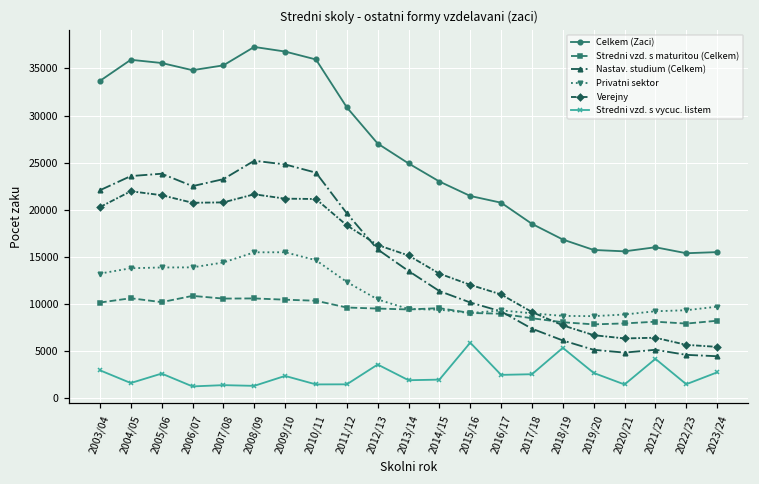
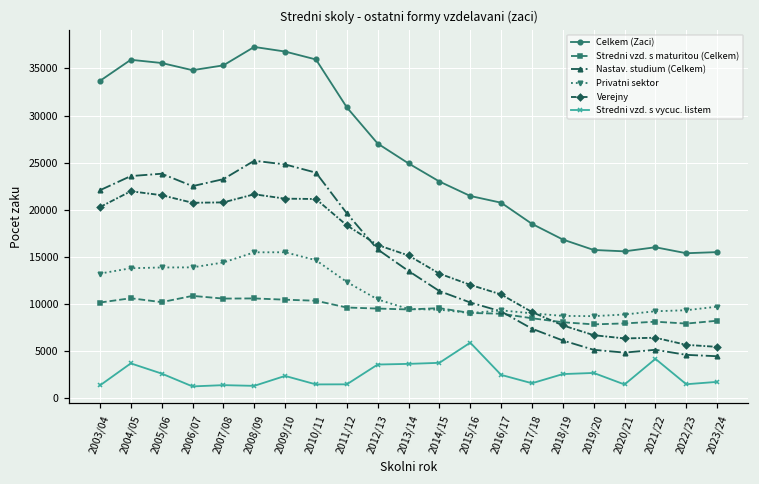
Stredni vzd. s vycuc. listem, 2003/04: 3000 -> 1000
Stredni vzd. s vycuc. listem, 2004/05: 2000 -> 4000
Stredni vzd. s vycuc. listem, 2013/14: 2000 -> 4000
Stredni vzd. s vycuc. listem, 2014/15: 2000 -> 4000
Stredni vzd. s vycuc. listem, 2017/18: 3000 -> 2000
Stredni vzd. s vycuc. listem, 2018/19: 5000 -> 3000
Stredni vzd. s vycuc. listem, 2023/24: 3000 -> 2000
